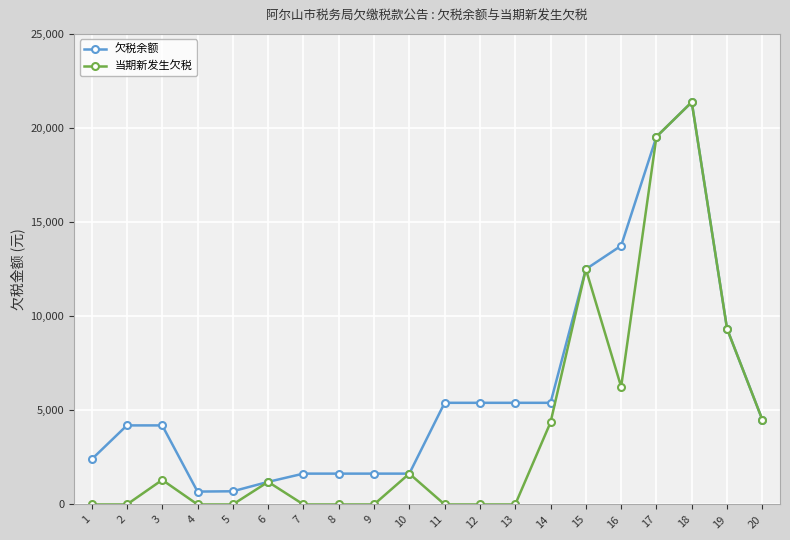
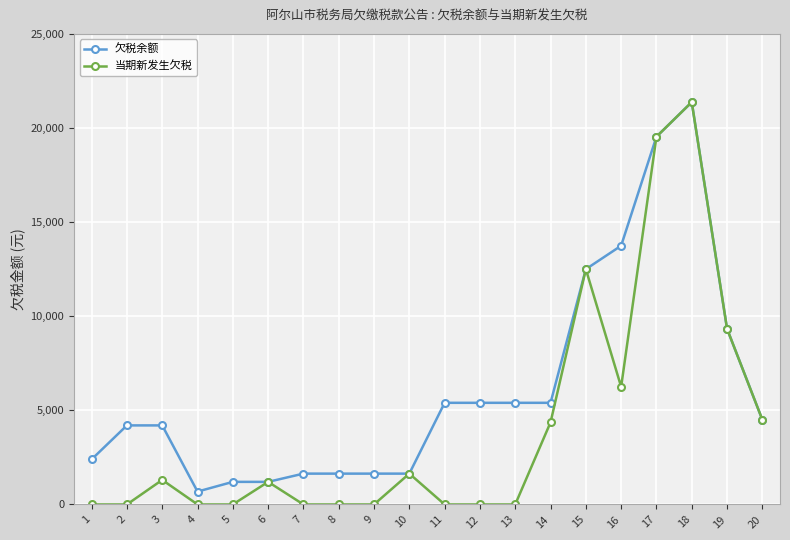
欠税余额, 5: 700 -> 1,200
